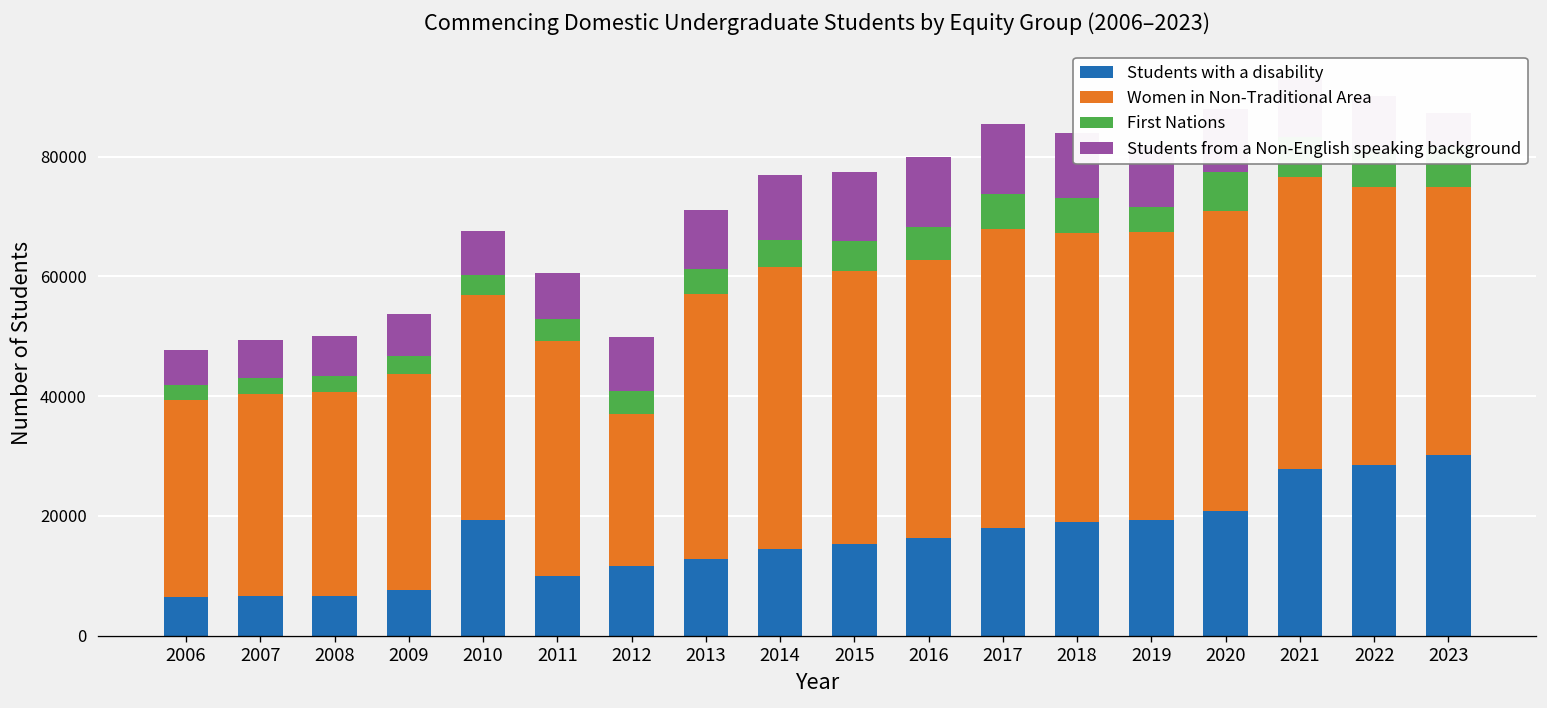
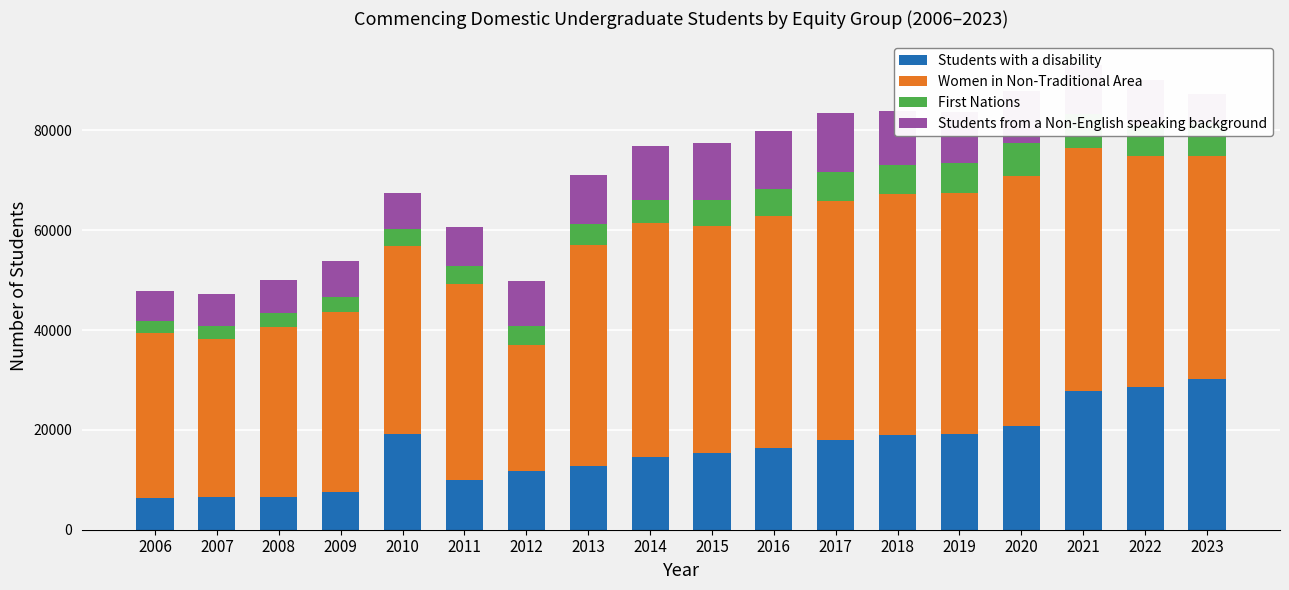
Women in Non-Traditional Area, 2007: 34000 -> 32000
Women in Non-Traditional Area, 2017: 50000 -> 48000
First Nations, 2019: 4000 -> 6000
